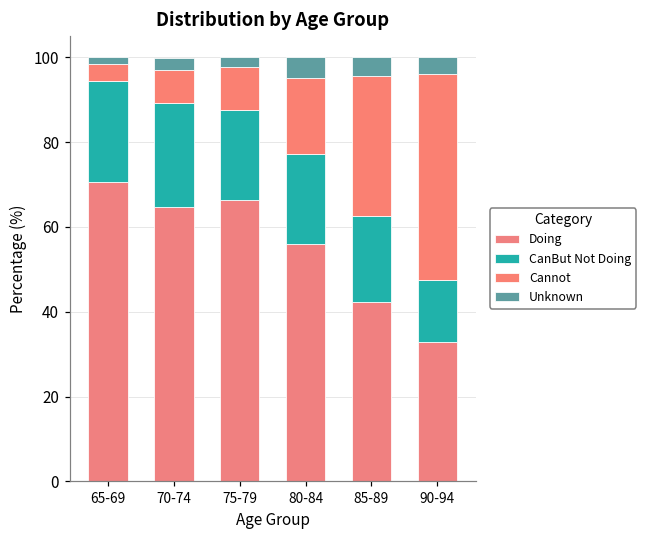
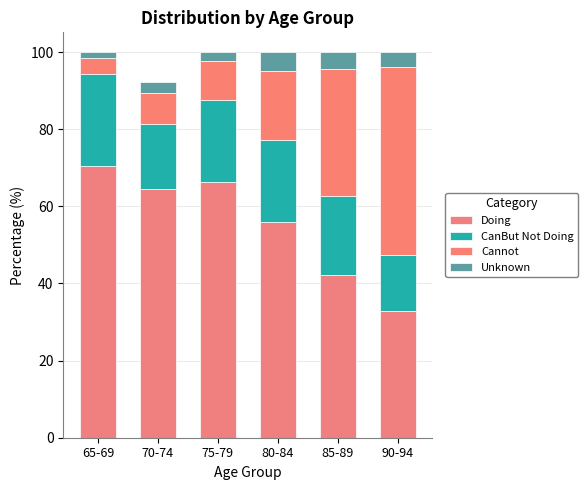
CanBut Not Doing, 70-74: 25 -> 17
